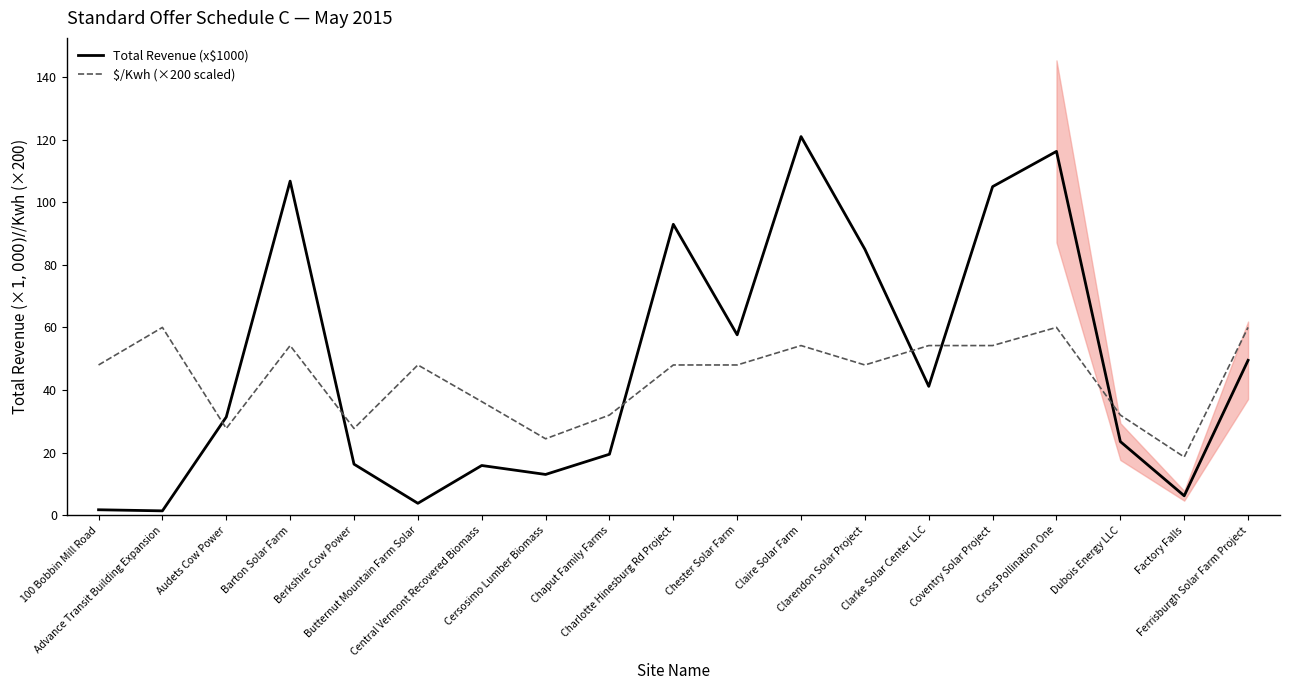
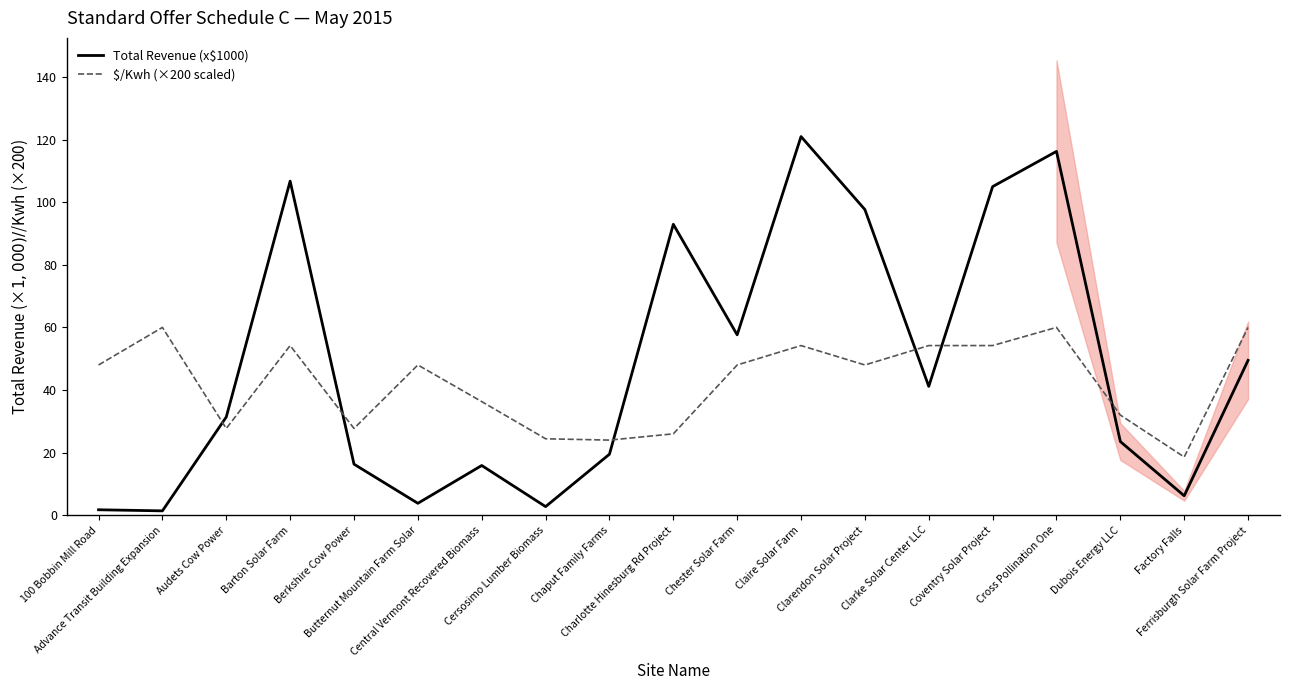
Total Revenue (x$1000), Cersosimo Lumber Biomass: 13 -> 3
$/Kwh (×200 scaled), Chaput Family Farms: 32 -> 24
$/Kwh (×200 scaled), Charlotte Hinesburg Rd Project: 48 -> 26
Total Revenue (x$1000), Clarendon Solar Project: 85 -> 98
